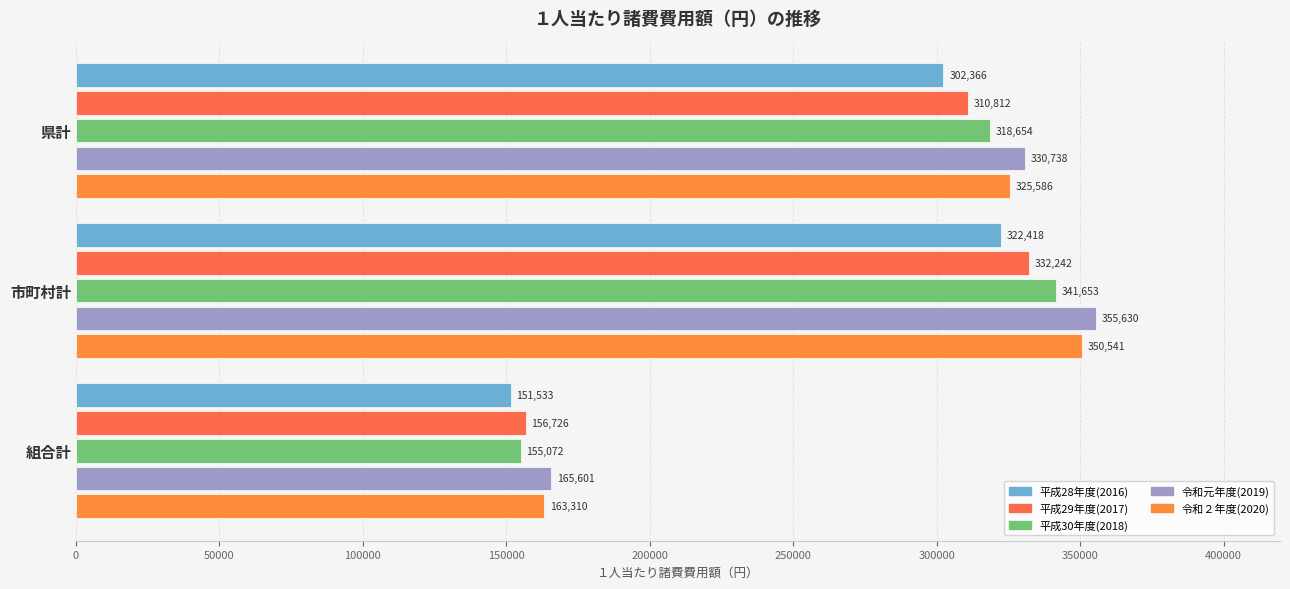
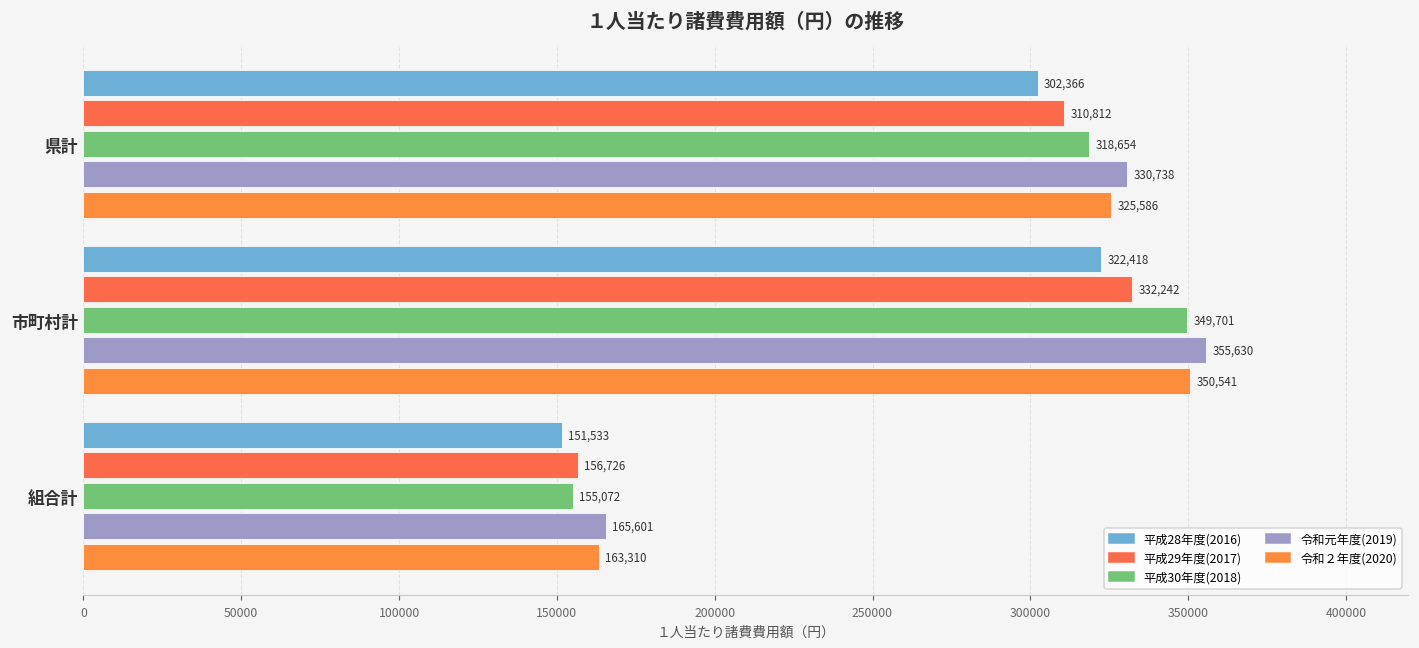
平成30年度(2018), 市町村計: 341,653 -> 349,701
